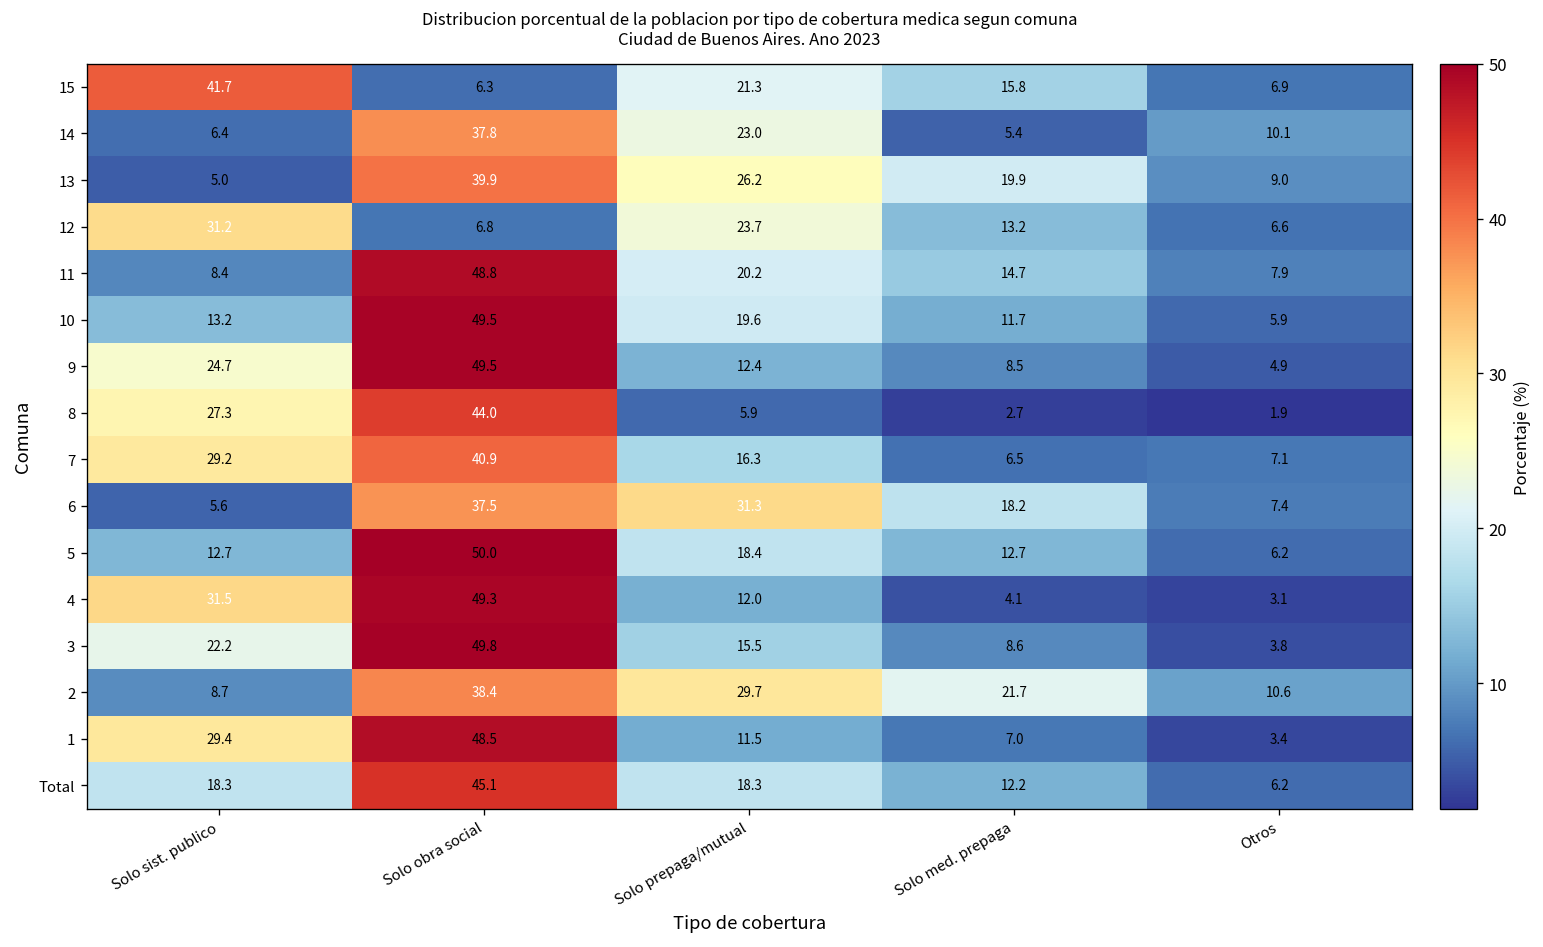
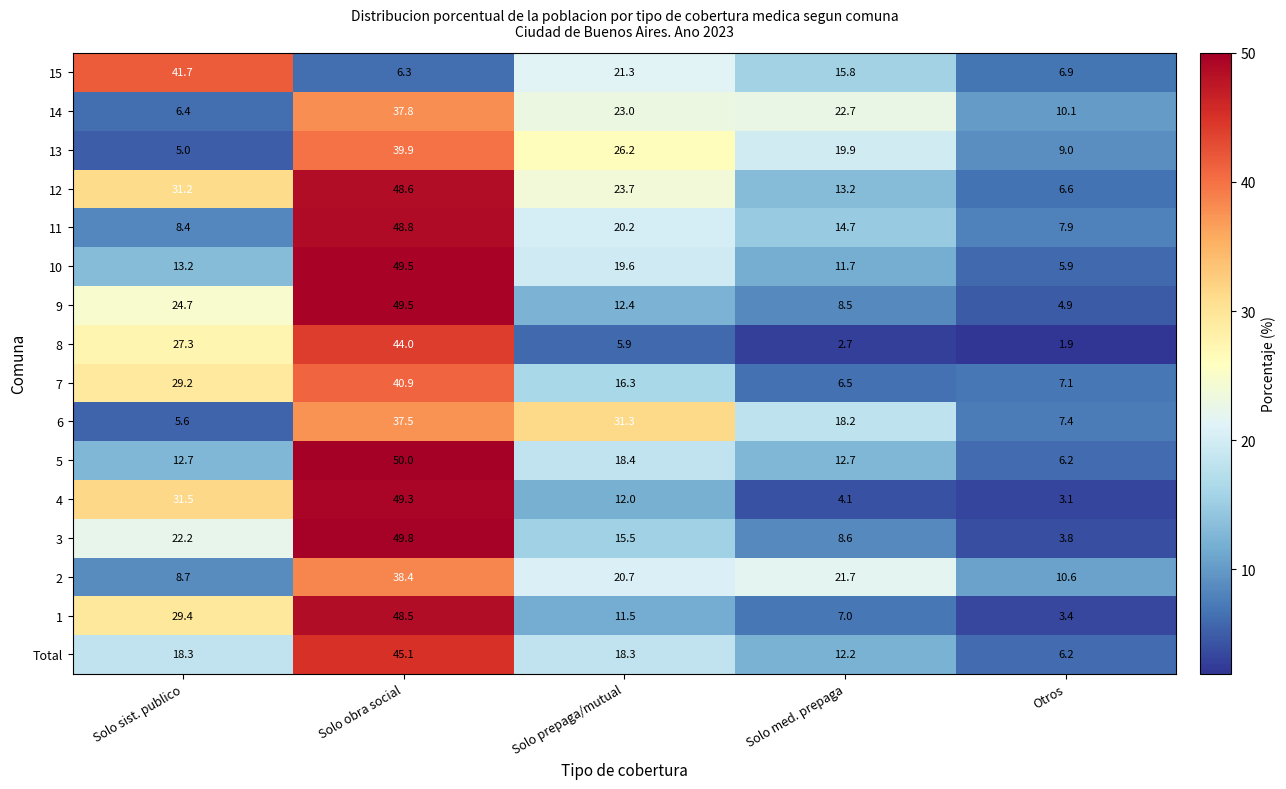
14, Solo med. prepaga: 5.4 -> 22.7
12, Solo obra social: 6.8 -> 48.6
2, Solo prepaga/mutual: 29.7 -> 20.7
